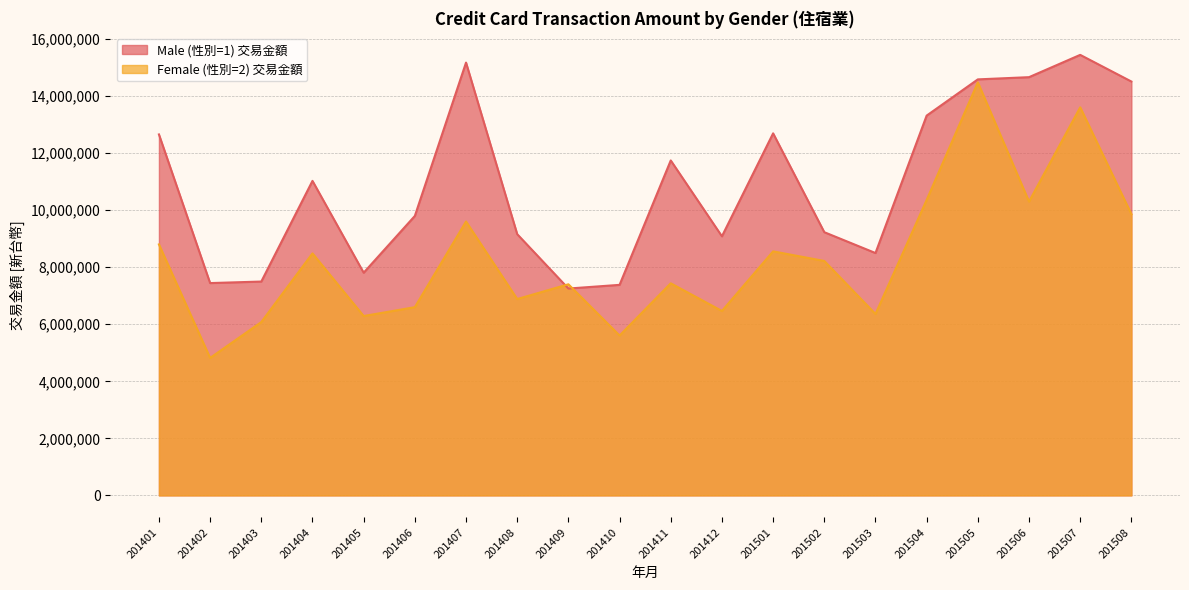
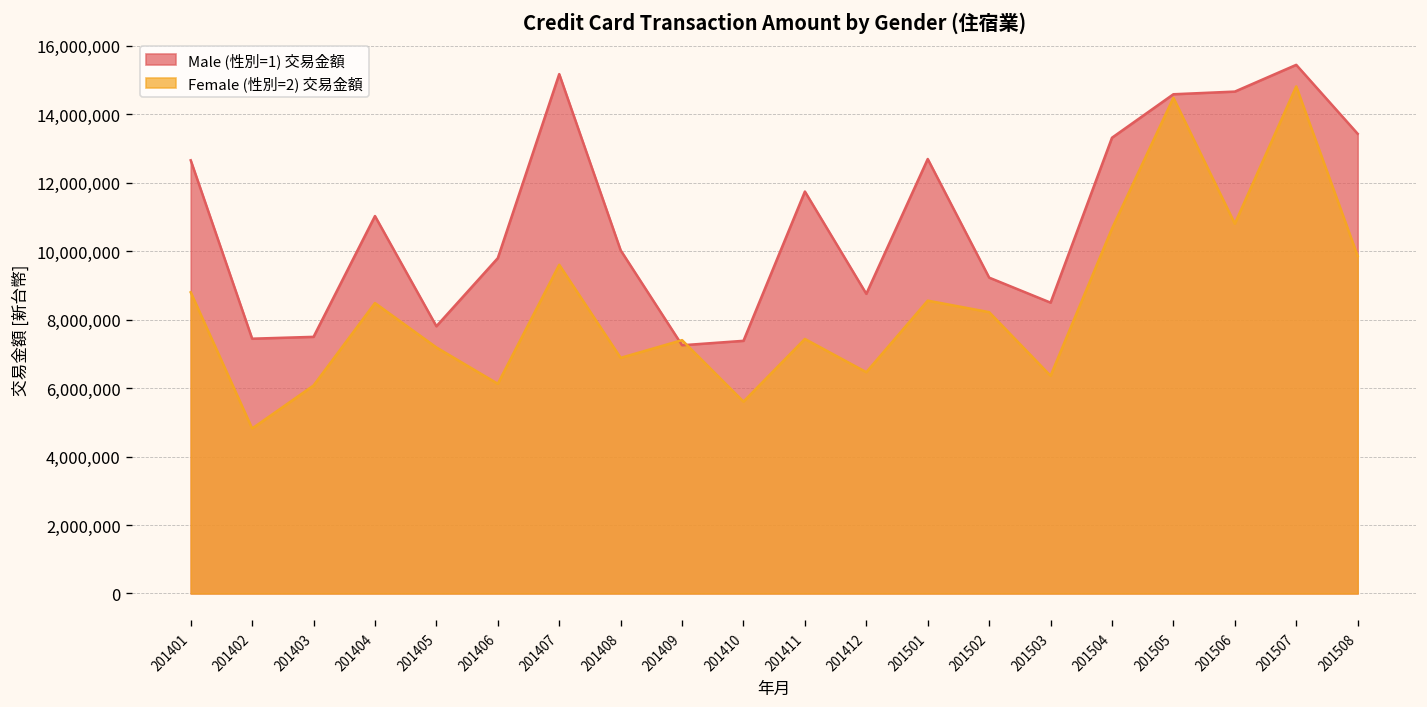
Female (性別=2) 交易金額, 201405: 6,300,000 -> 7,200,000
Female (性別=2) 交易金額, 201406: 6,600,000 -> 6,100,000
Male (性別=1) 交易金額, 201408: 9,200,000 -> 10,000,000
Male (性別=1) 交易金額, 201412: 9,100,000 -> 8,800,000
Female (性別=2) 交易金額, 201504: 10,400,000 -> 10,700,000
Female (性別=2) 交易金額, 201506: 10,300,000 -> 10,800,000
Female (性別=2) 交易金額, 201507: 13,600,000 -> 14,800,000
Male (性別=1) 交易金額, 201508: 14,500,000 -> 13,400,000
